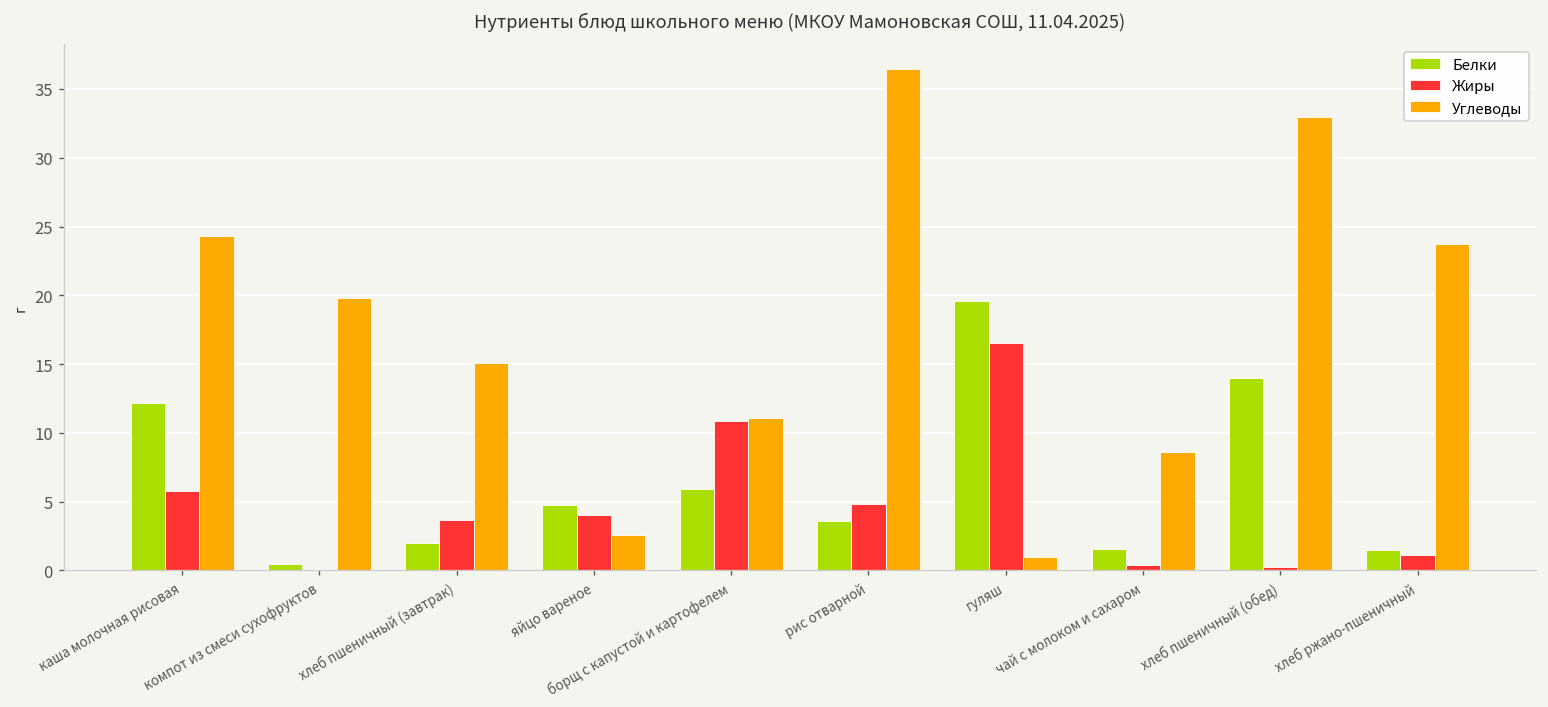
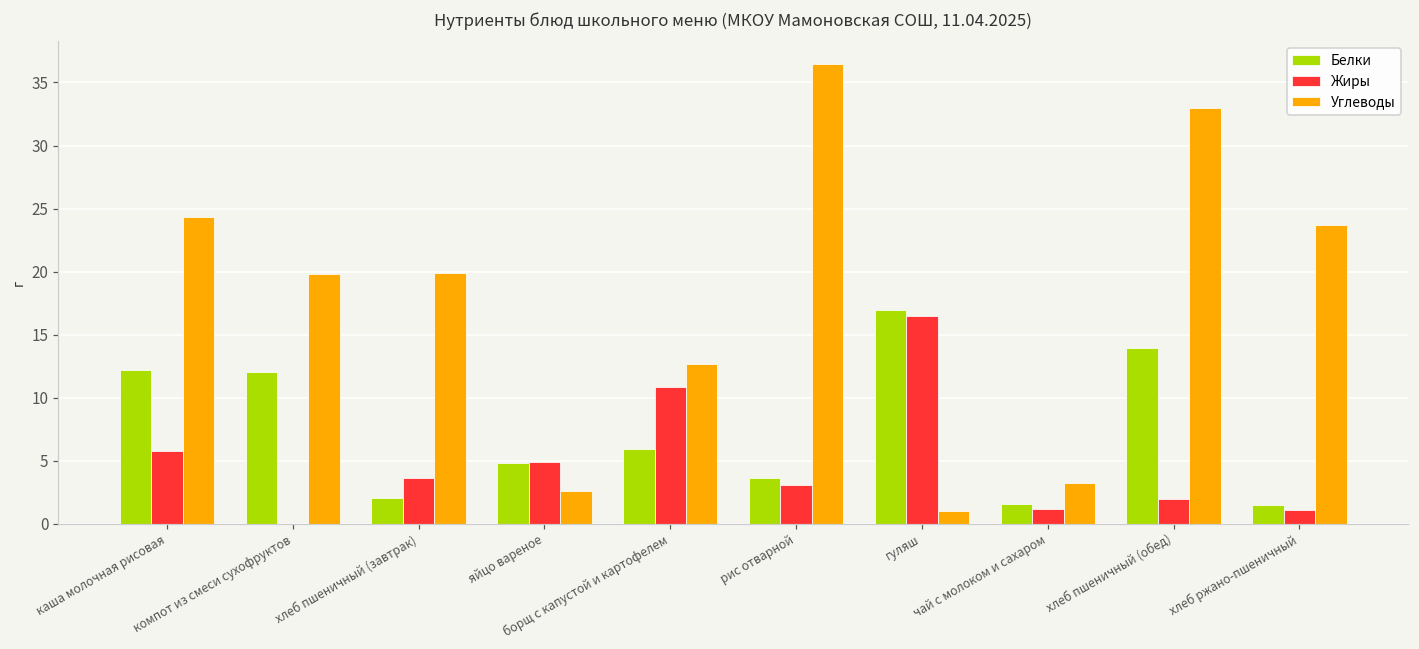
Белки, компот из смеси сухофруктов: 0.5 -> 12.0
Углеводы, хлеб пшеничный (завтрак): 15.1 -> 19.9
Жиры, яйцо вареное: 4.1 -> 4.9
Углеводы, борщ с капустой и картофелем: 11.1 -> 12.7
Жиры, рис отварной: 4.8 -> 3.1
Белки, гуляш: 19.6 -> 17.0
Жиры, чай с молоком и сахаром: 0.4 -> 1.1
Углеводы, чай с молоком и сахаром: 8.6 -> 3.2
Жиры, хлеб пшеничный (обед): 0.2 -> 2.0
